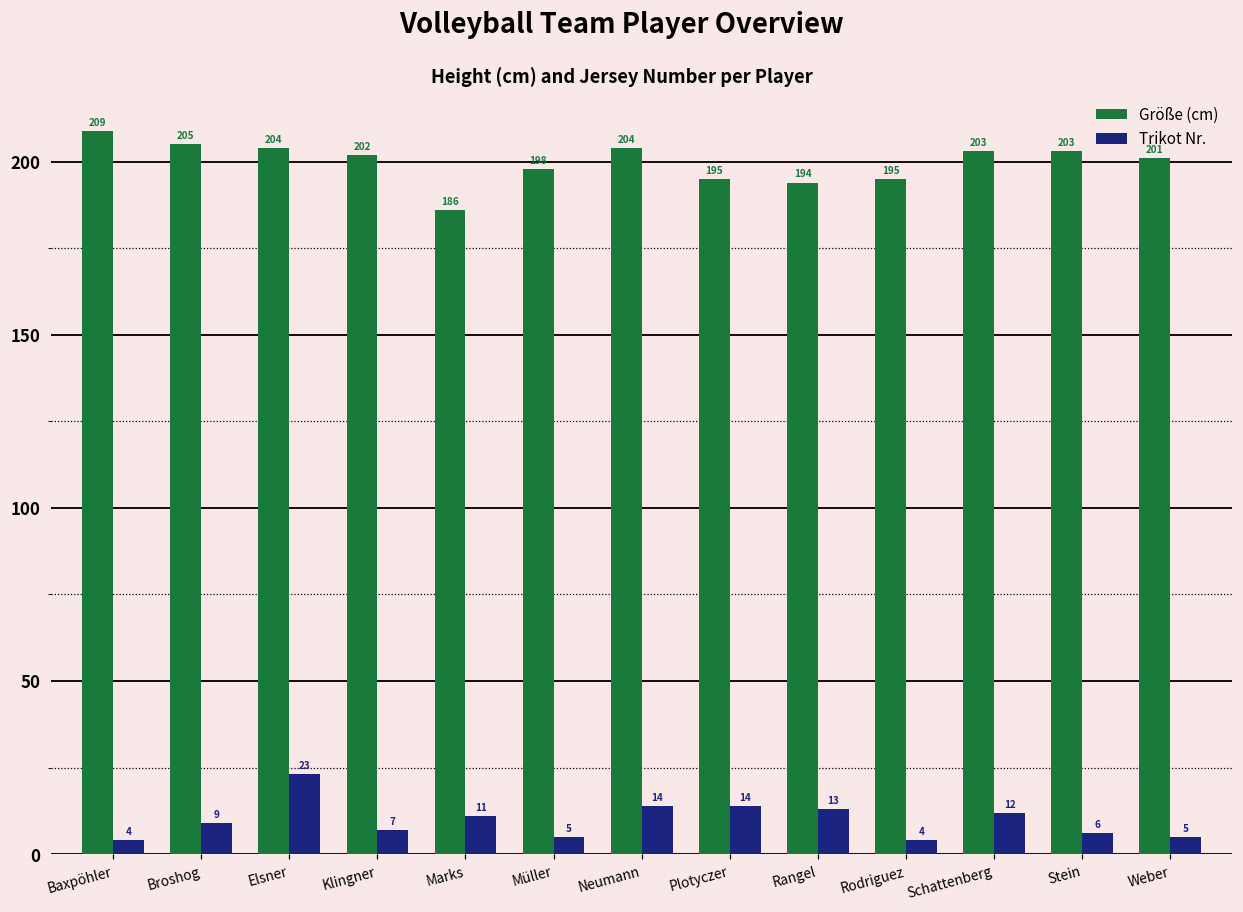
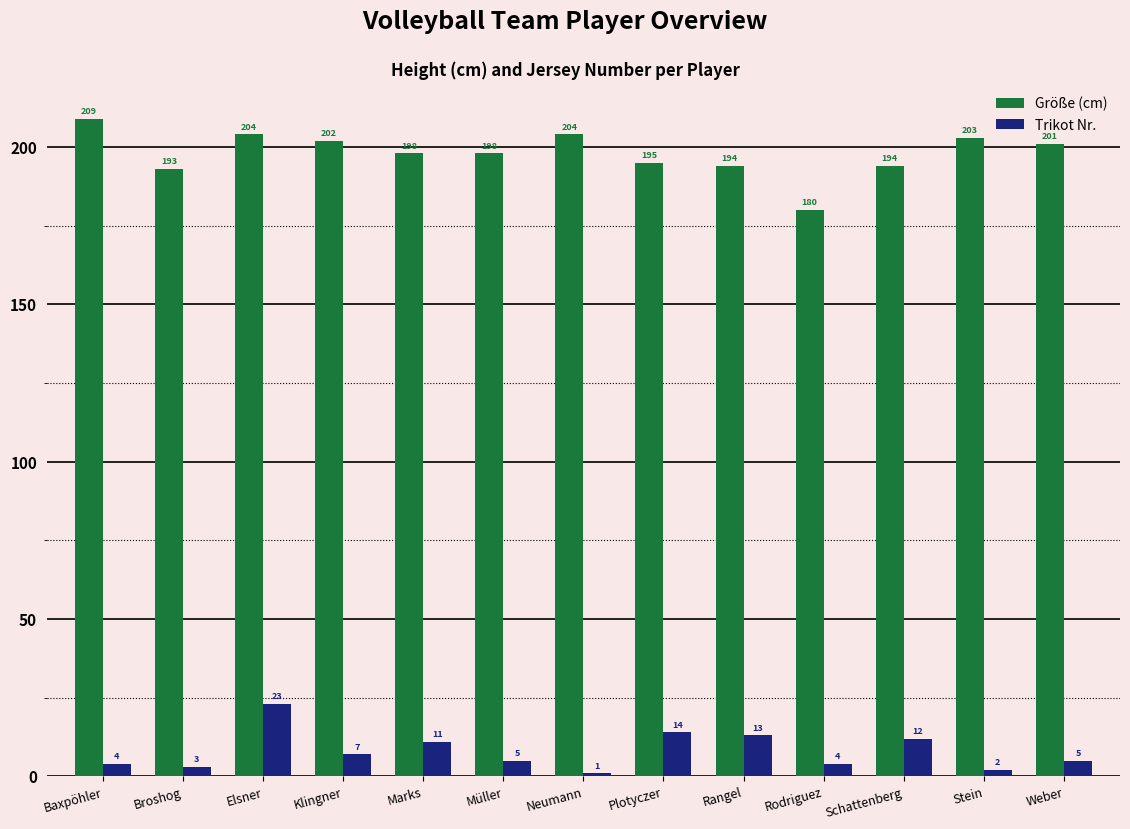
Größe (cm), Broshog: 205 -> 193
Trikot Nr., Broshog: 9 -> 3
Größe (cm), Marks: 186 -> 198
Trikot Nr., Neumann: 14 -> 1
Größe (cm), Rodriguez: 195 -> 180
Größe (cm), Schattenberg: 203 -> 194
Trikot Nr., Stein: 6 -> 2
